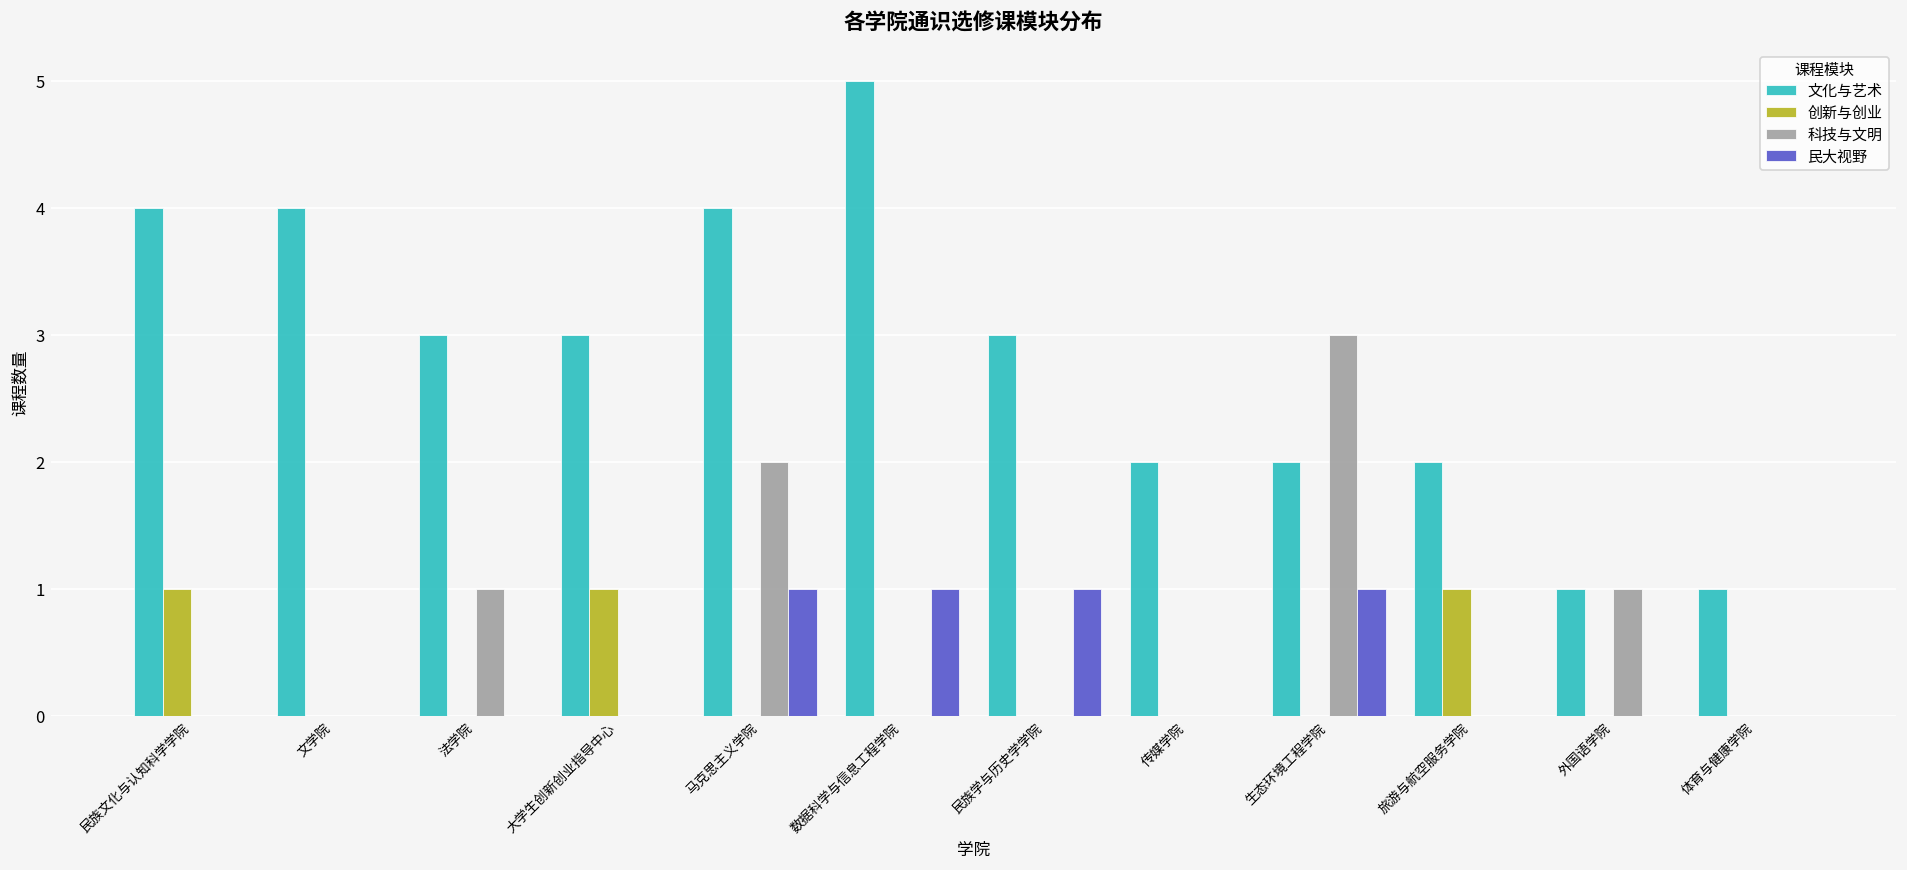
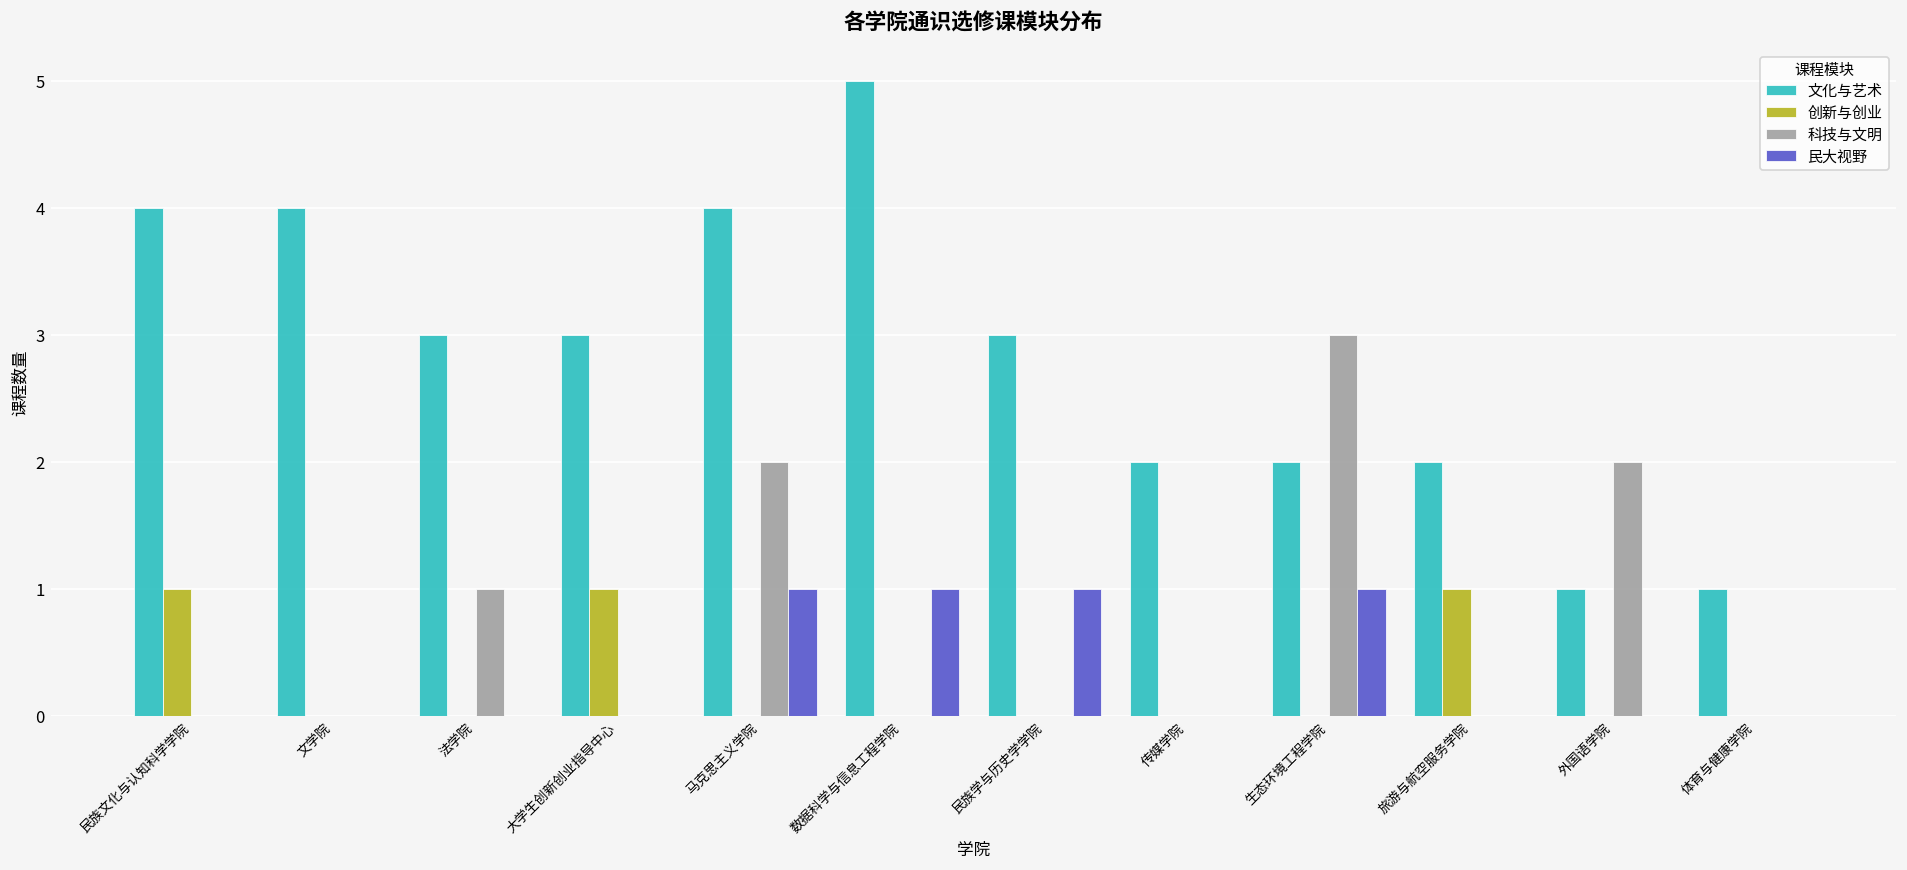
科技与文明, 外国语学院: 1 -> 2
